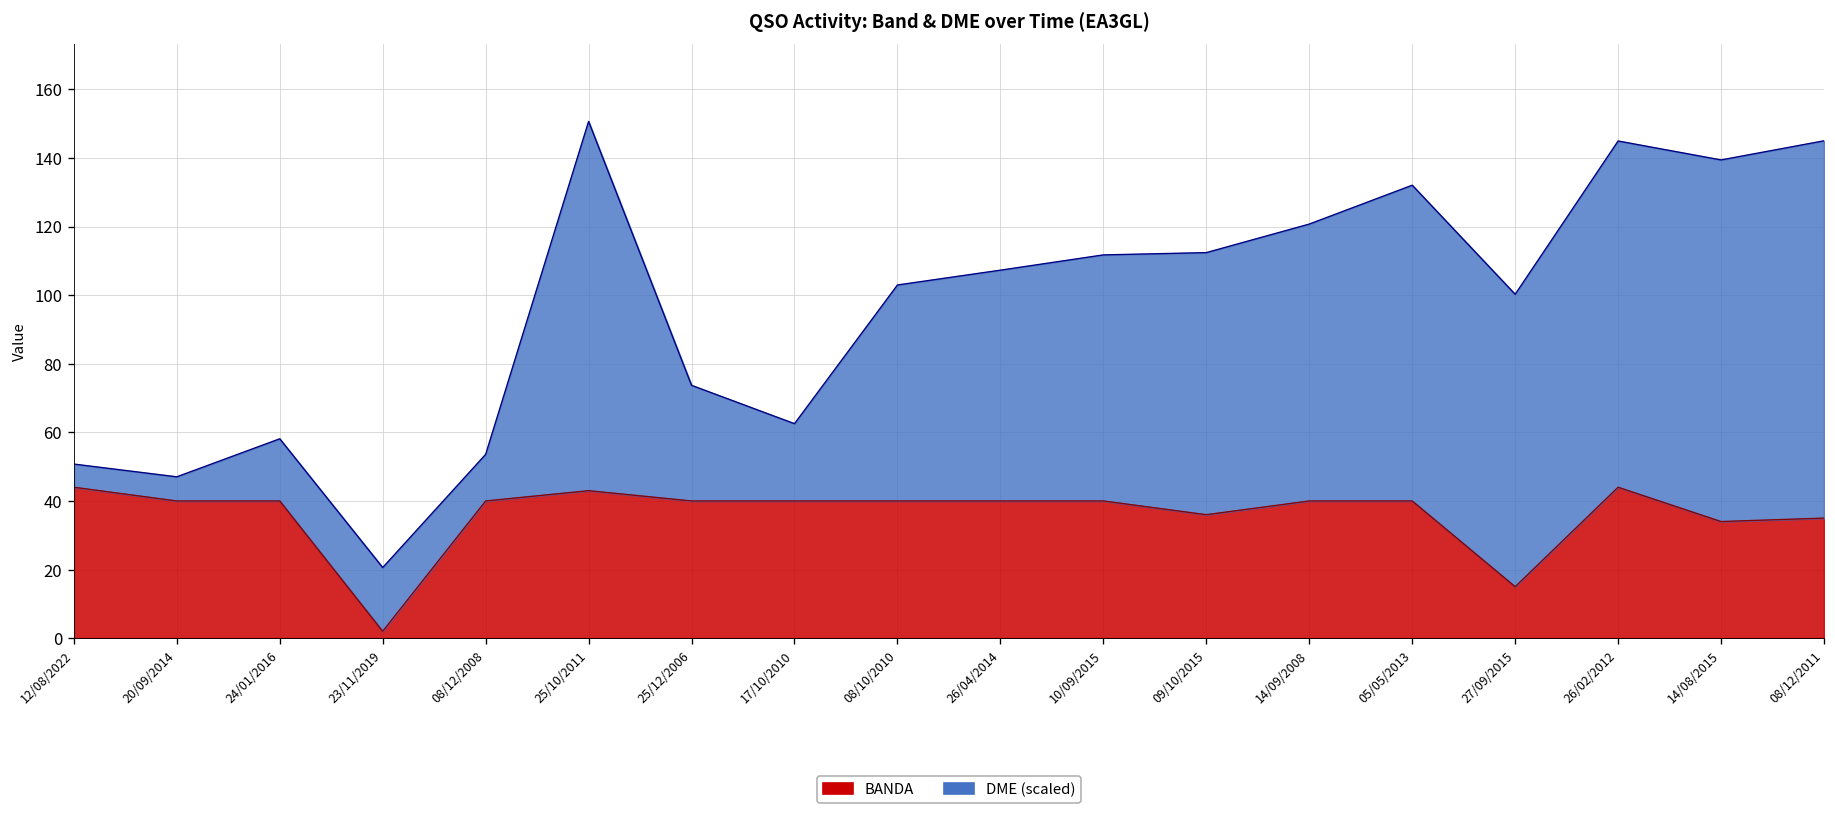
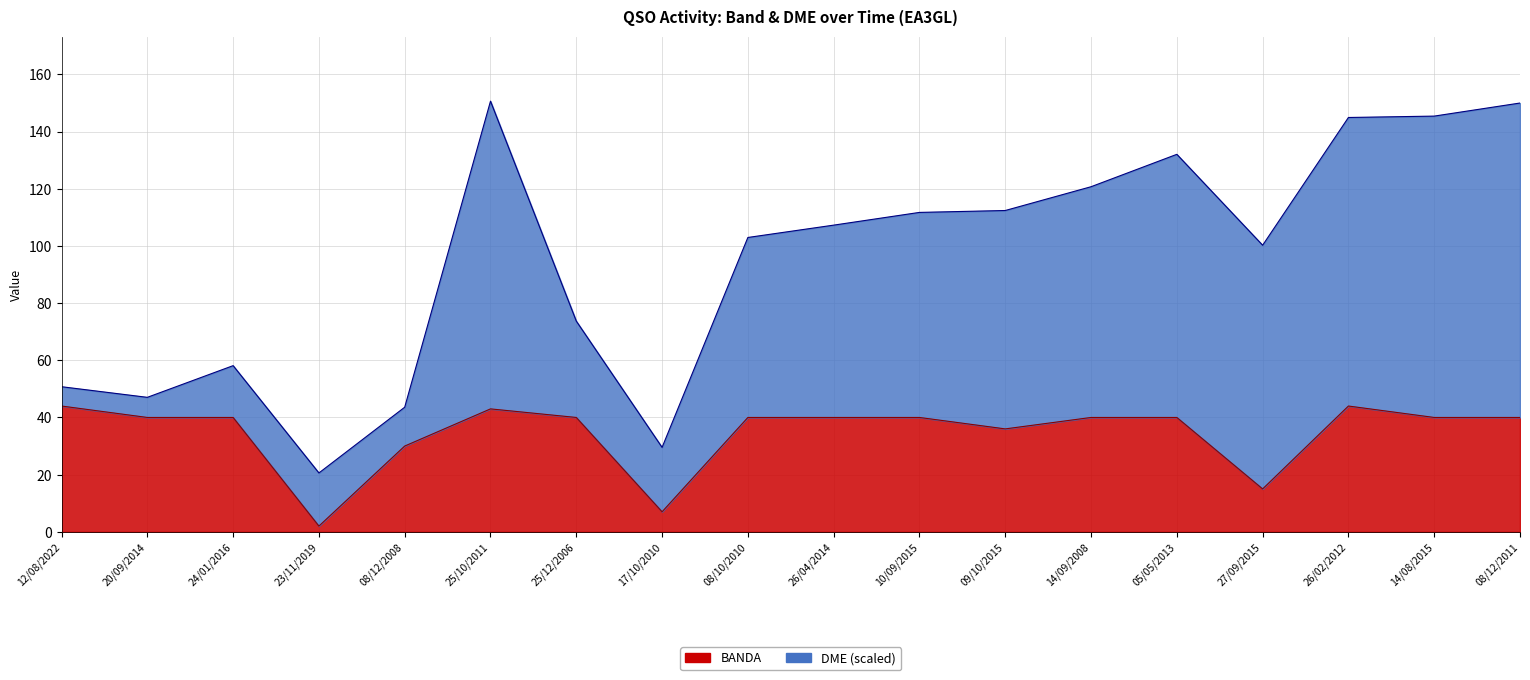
BANDA, 08/12/2008: 40 -> 30
BANDA, 17/10/2010: 40 -> 7
BANDA, 14/08/2015: 34 -> 40
BANDA, 08/12/2011: 35 -> 40
